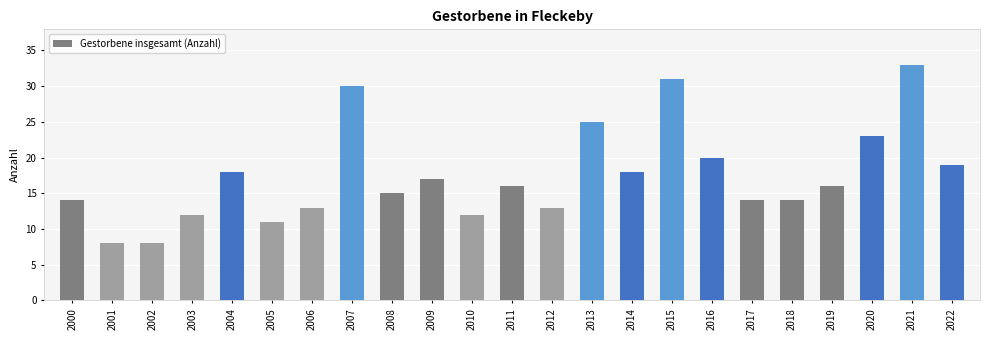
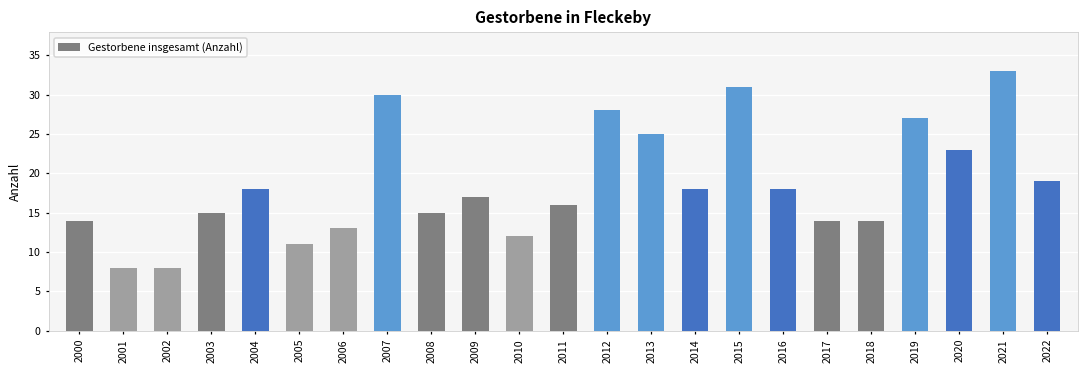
2003: 12 -> 15
2012: 13 -> 28
2016: 20 -> 18
2019: 16 -> 27
